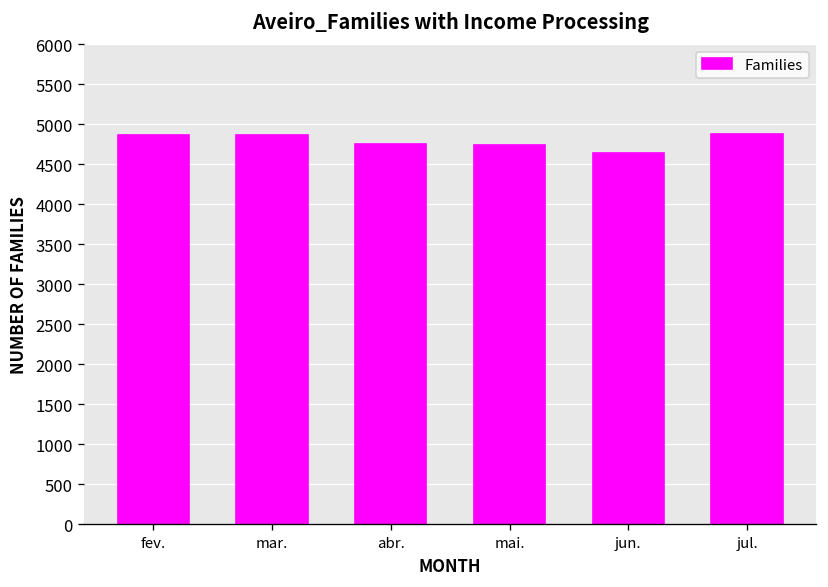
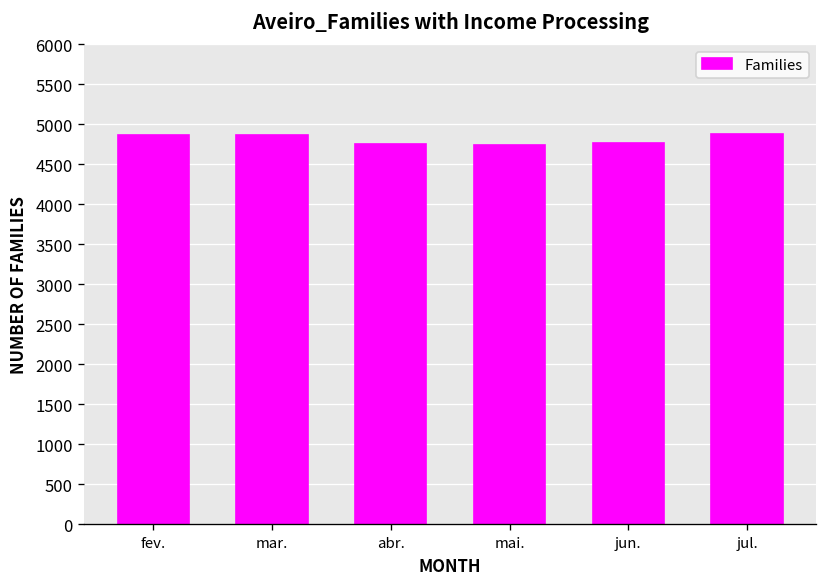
jun.: 4600 -> 4800
